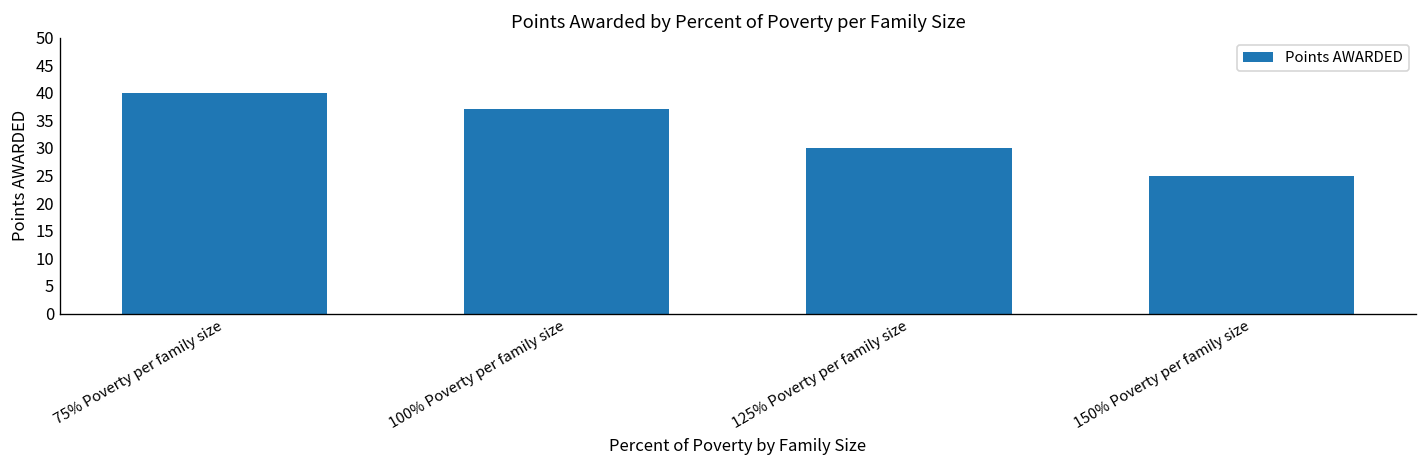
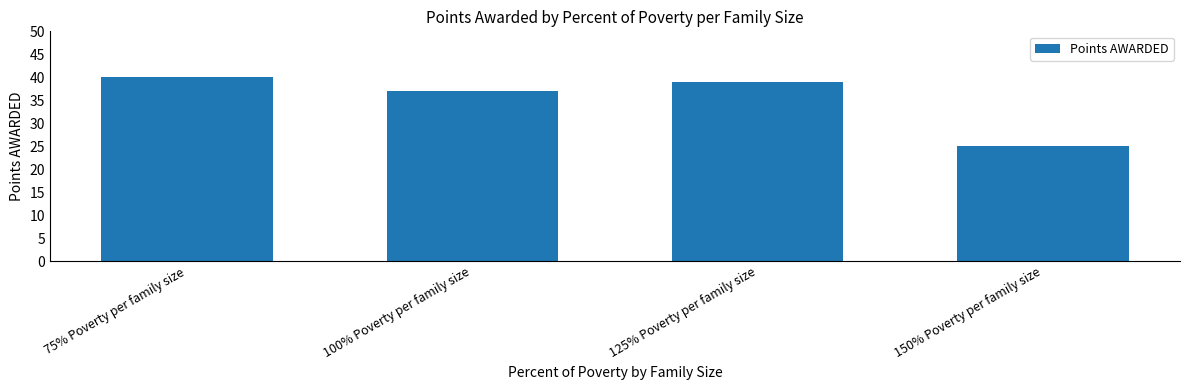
125% Poverty per family size: 30 -> 39
